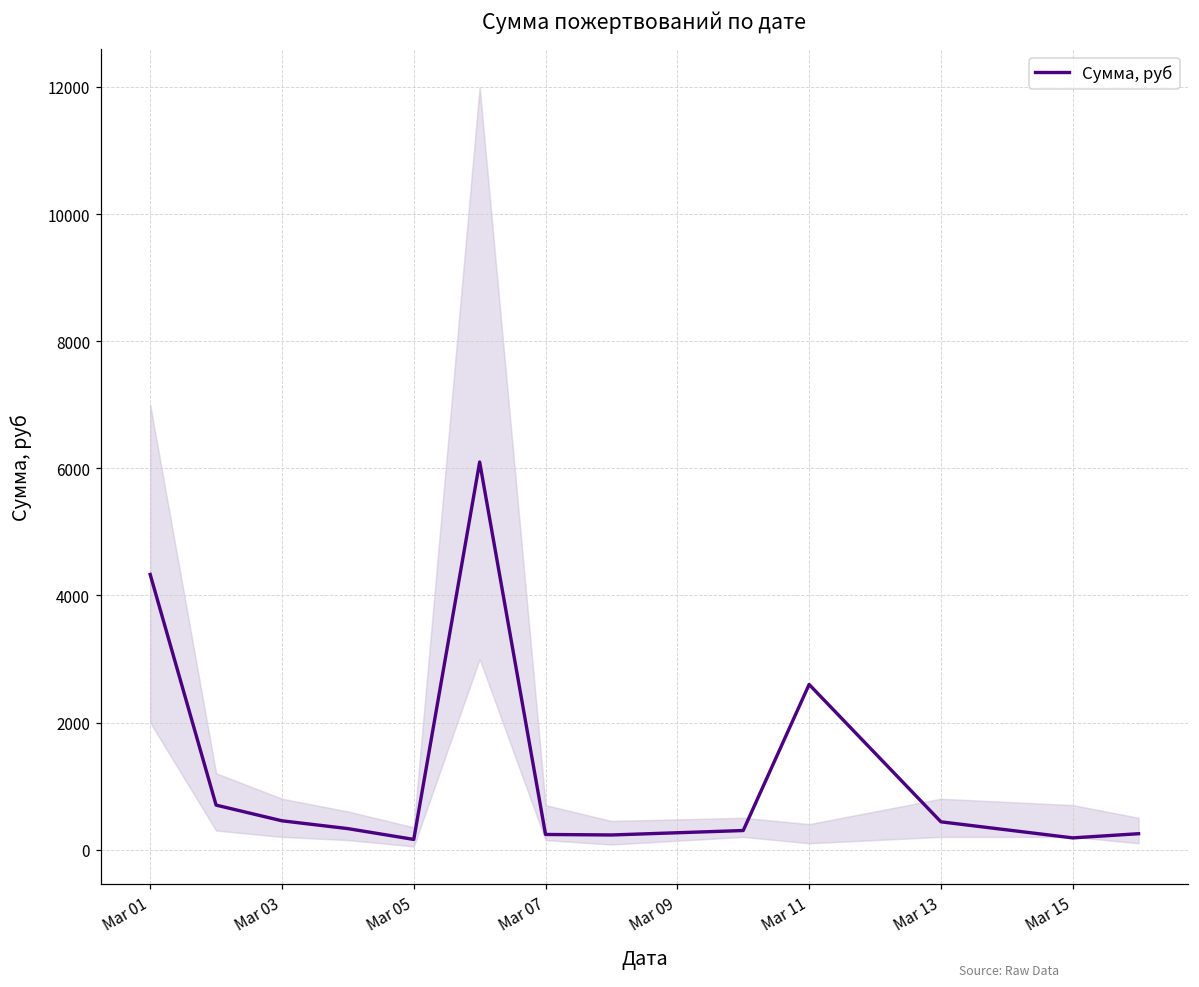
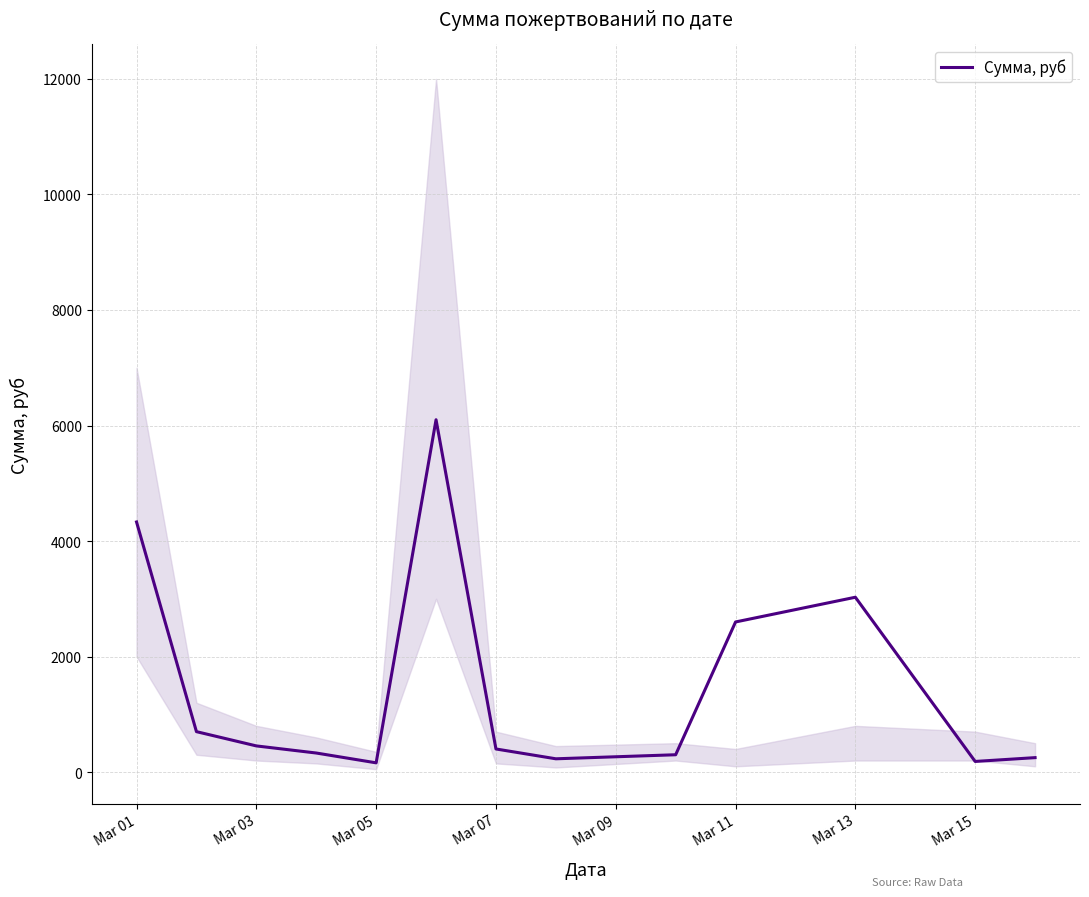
Сумма, руб, Mar 07: 200 -> 400
Сумма, руб, Mar 13: 400 -> 3000
